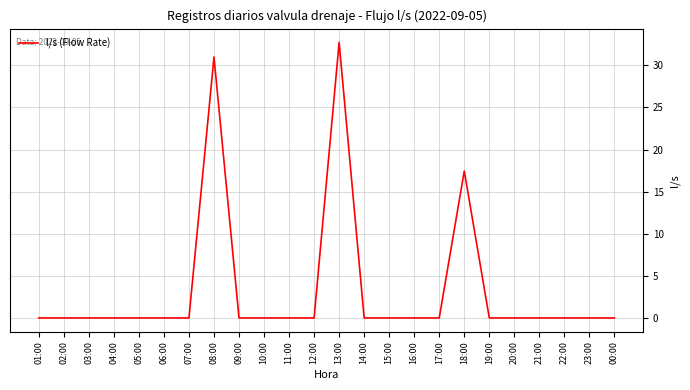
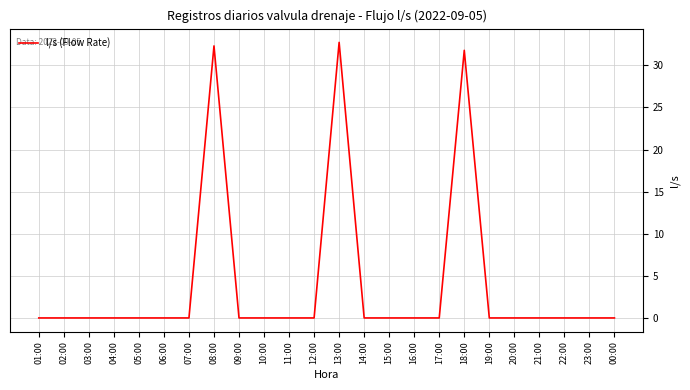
08:00: 31 -> 32
18:00: 17 -> 32
